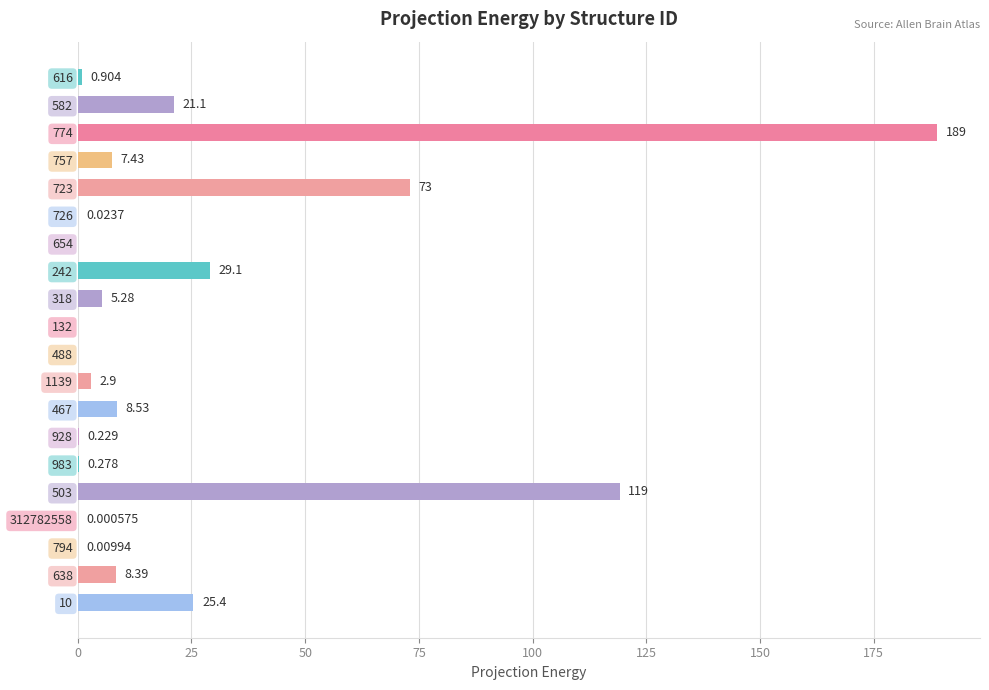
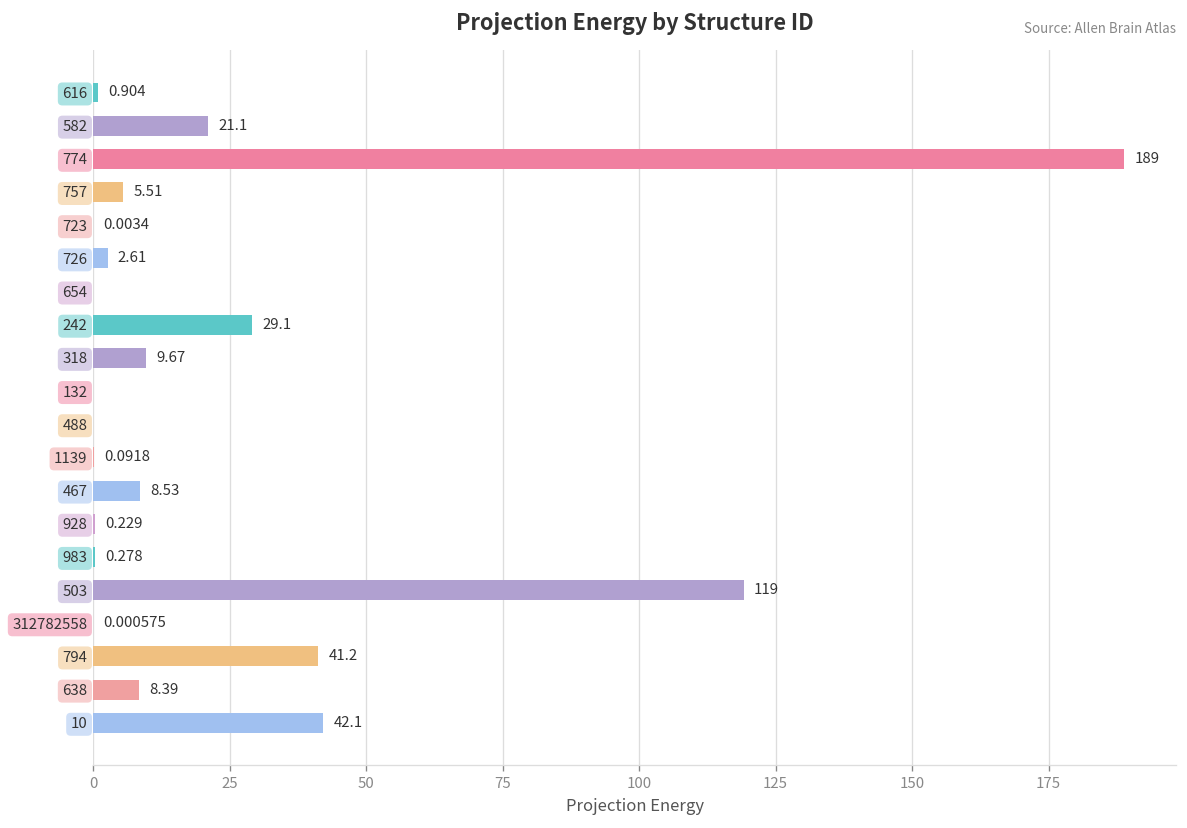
757: 7.43 -> 5.51
723: 73 -> 0.0034
726: 0.0237 -> 2.61
318: 5.28 -> 9.67
1139: 2.9 -> 0.0918
794: 0.00994 -> 41.2
10: 25.4 -> 42.1
